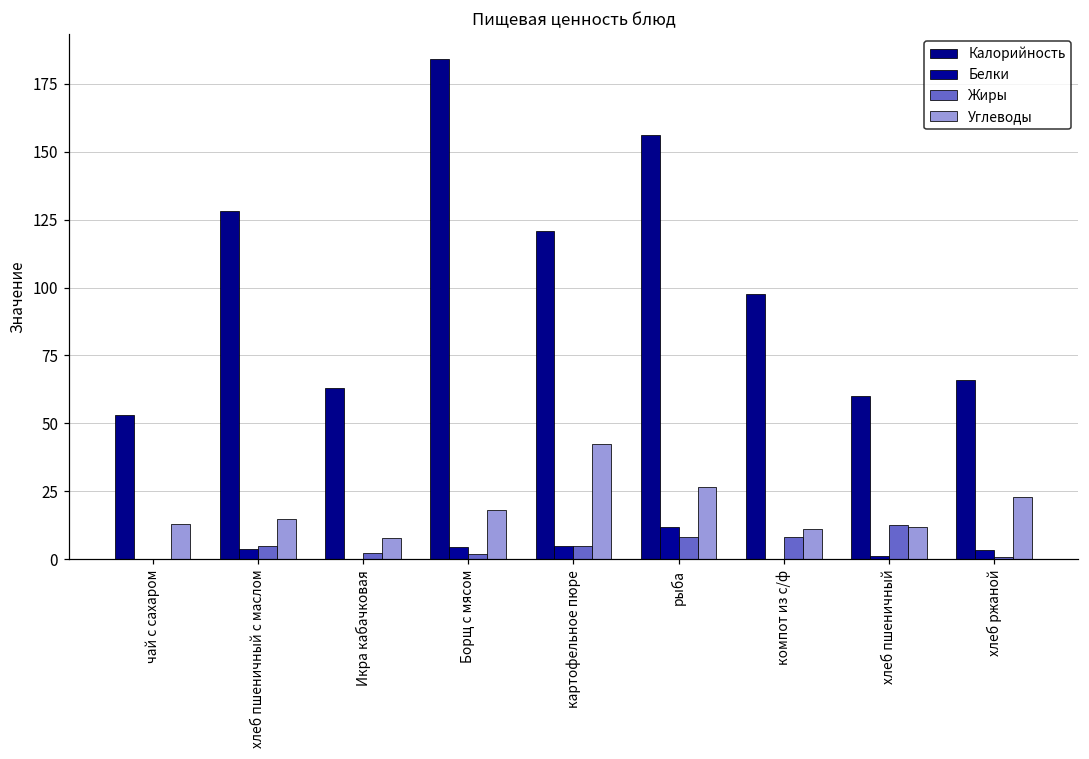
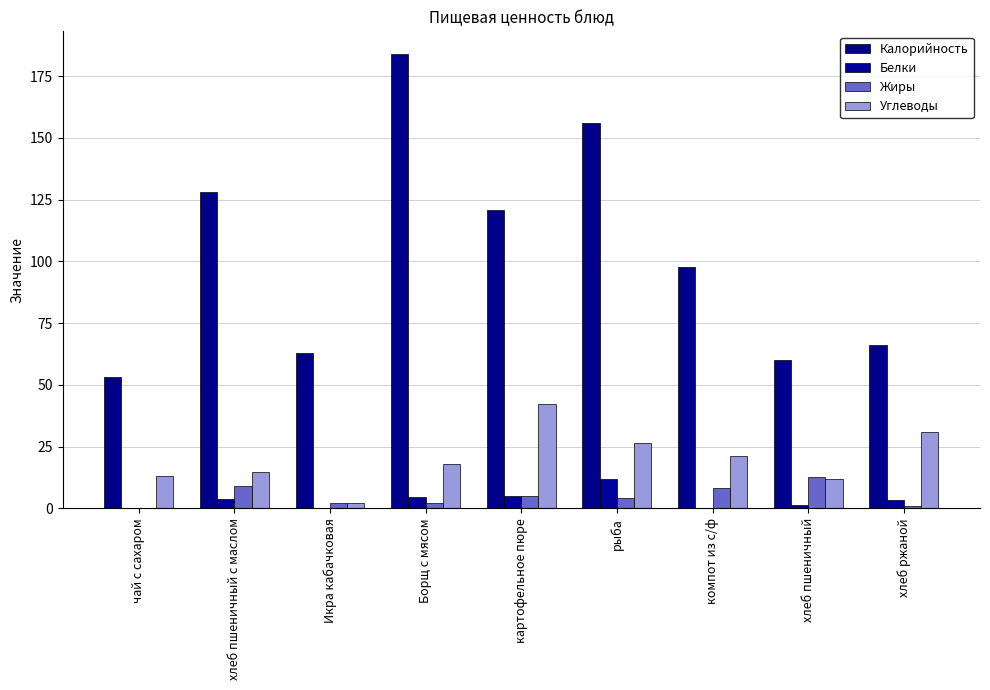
Жиры, хлеб пшеничный с маслом: 5 -> 9
Углеводы, Икра кабачковая: 8 -> 2
Жиры, рыба: 8 -> 4
Углеводы, компот из с/ф: 11 -> 21
Углеводы, хлеб ржаной: 23 -> 31
